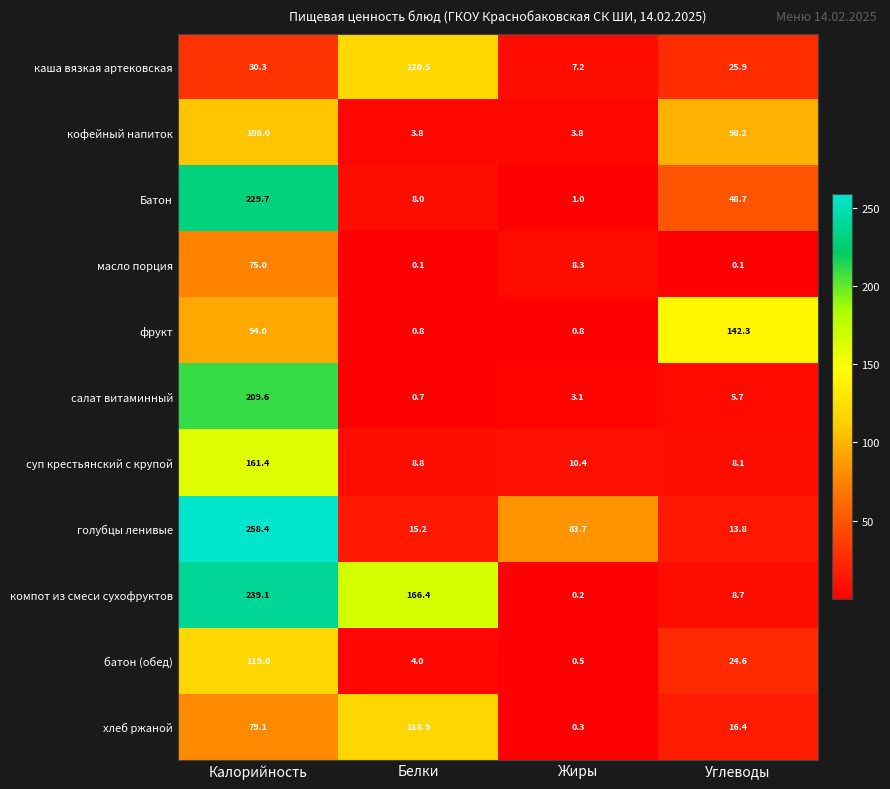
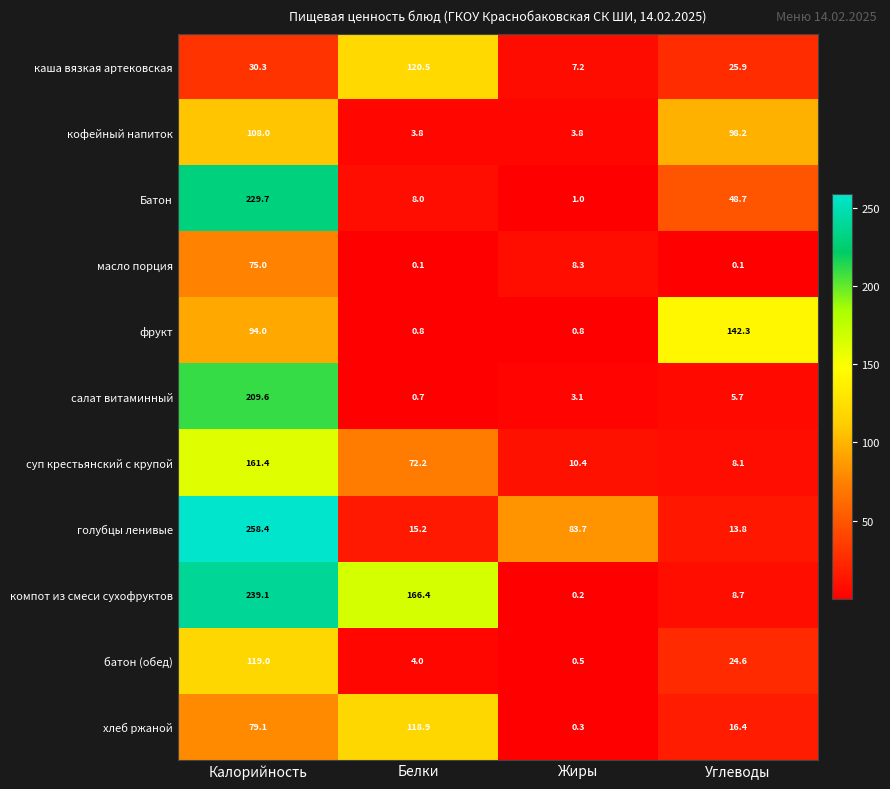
суп крестьянский с крупой, Белки: 8.8 -> 72.2
